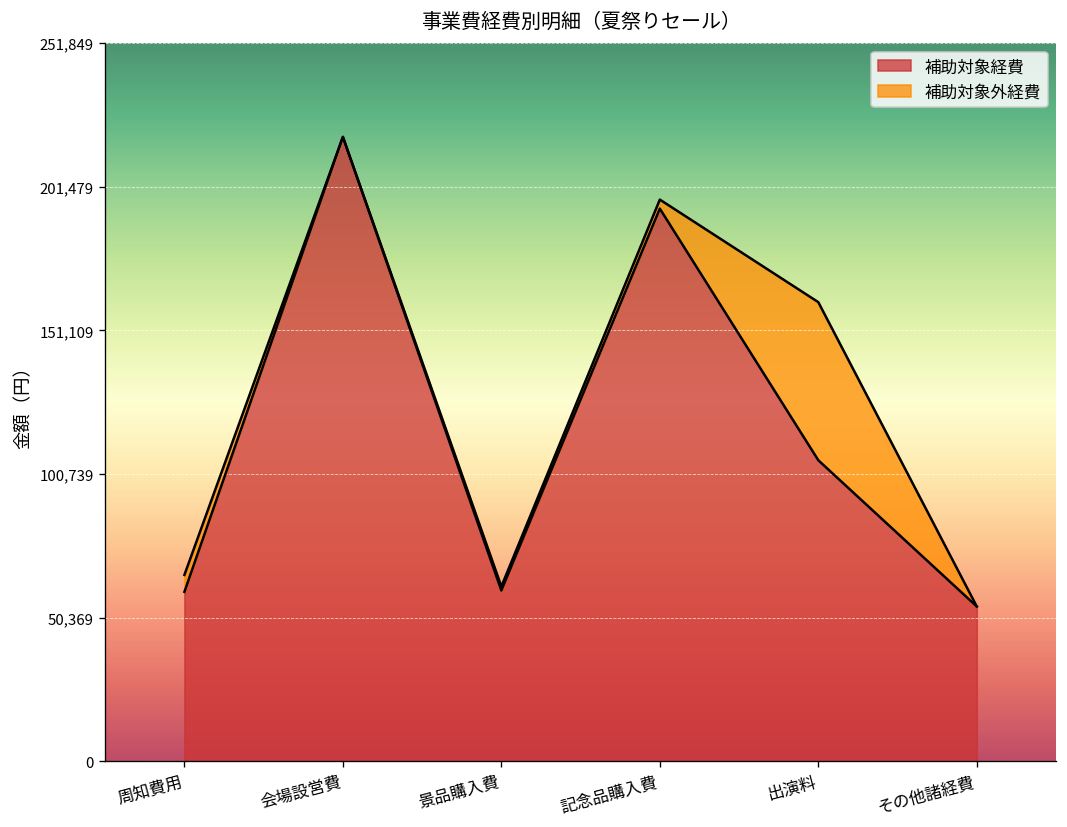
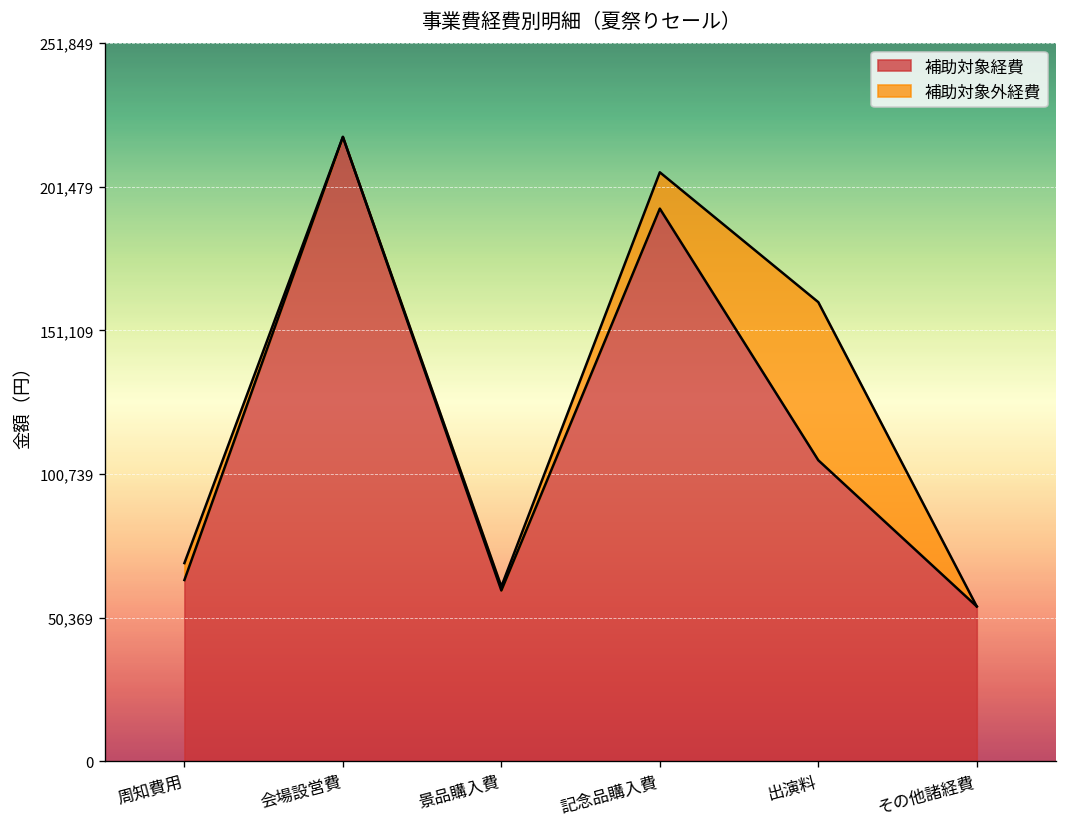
補助対象経費, 周知費用: 59,000 -> 64,000
補助対象外経費, 記念品購入費: 3,000 -> 13,000
